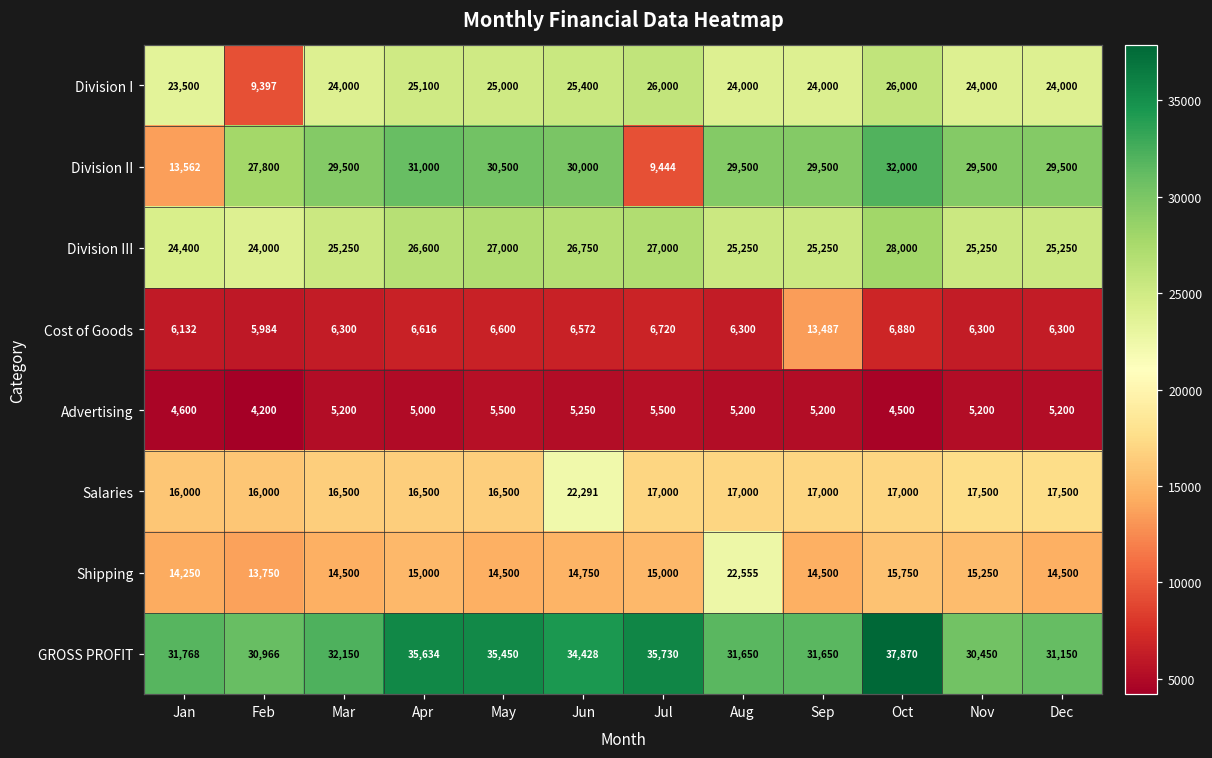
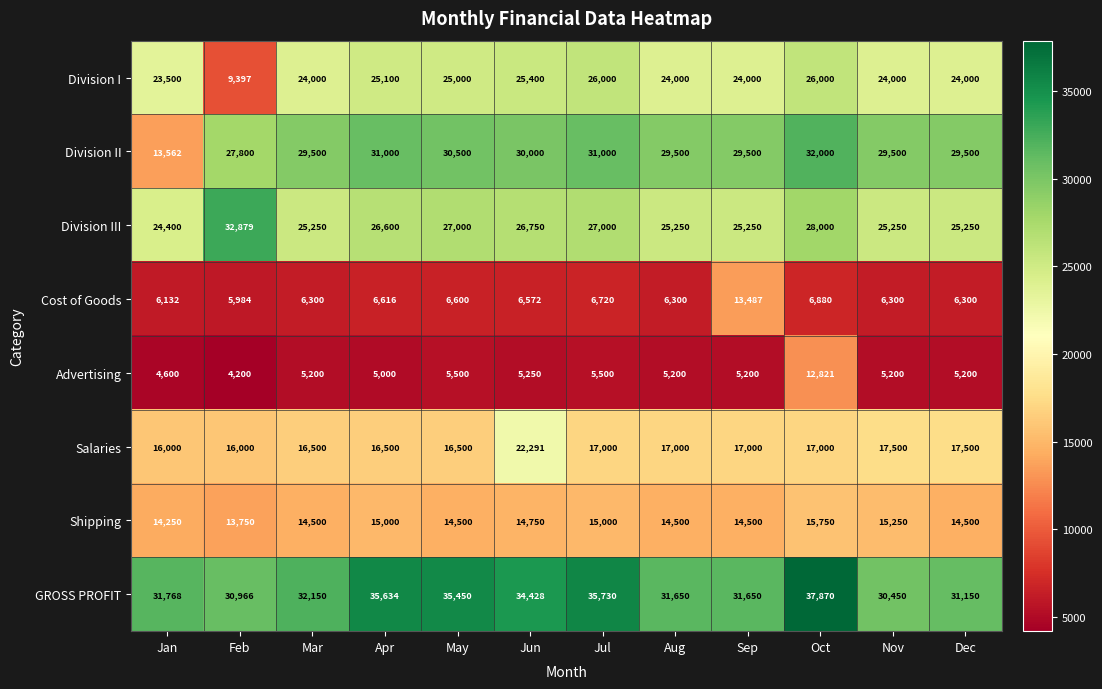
Division II, Jul: 9,444 -> 31,000
Division III, Feb: 24,000 -> 32,879
Advertising, Oct: 4,500 -> 12,821
Shipping, Aug: 22,555 -> 14,500
